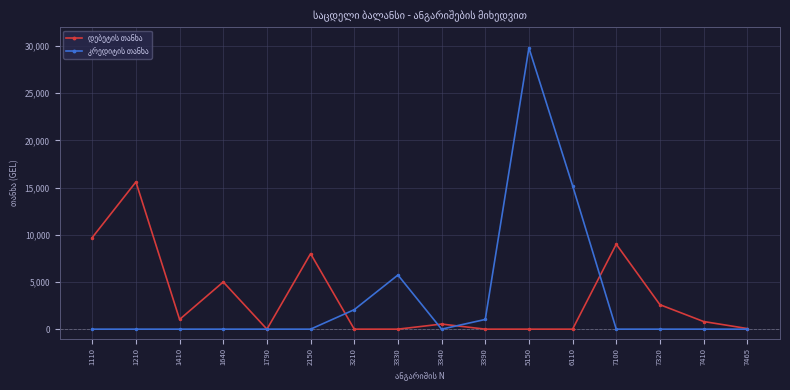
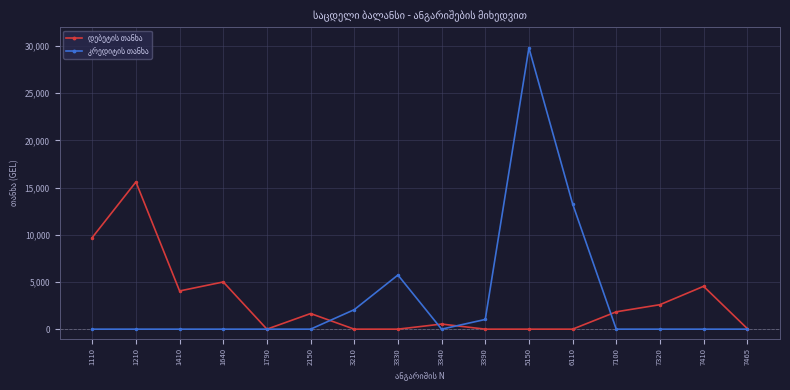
დებეტის თანხა, 1410: 1,000 -> 4,000
დებეტის თანხა, 2150: 8,000 -> 2,000
კრედიტის თანხა, 6110: 15,000 -> 13,000
დებეტის თანხა, 7100: 9,000 -> 2,000
დებეტის თანხა, 7410: 1,000 -> 5,000
